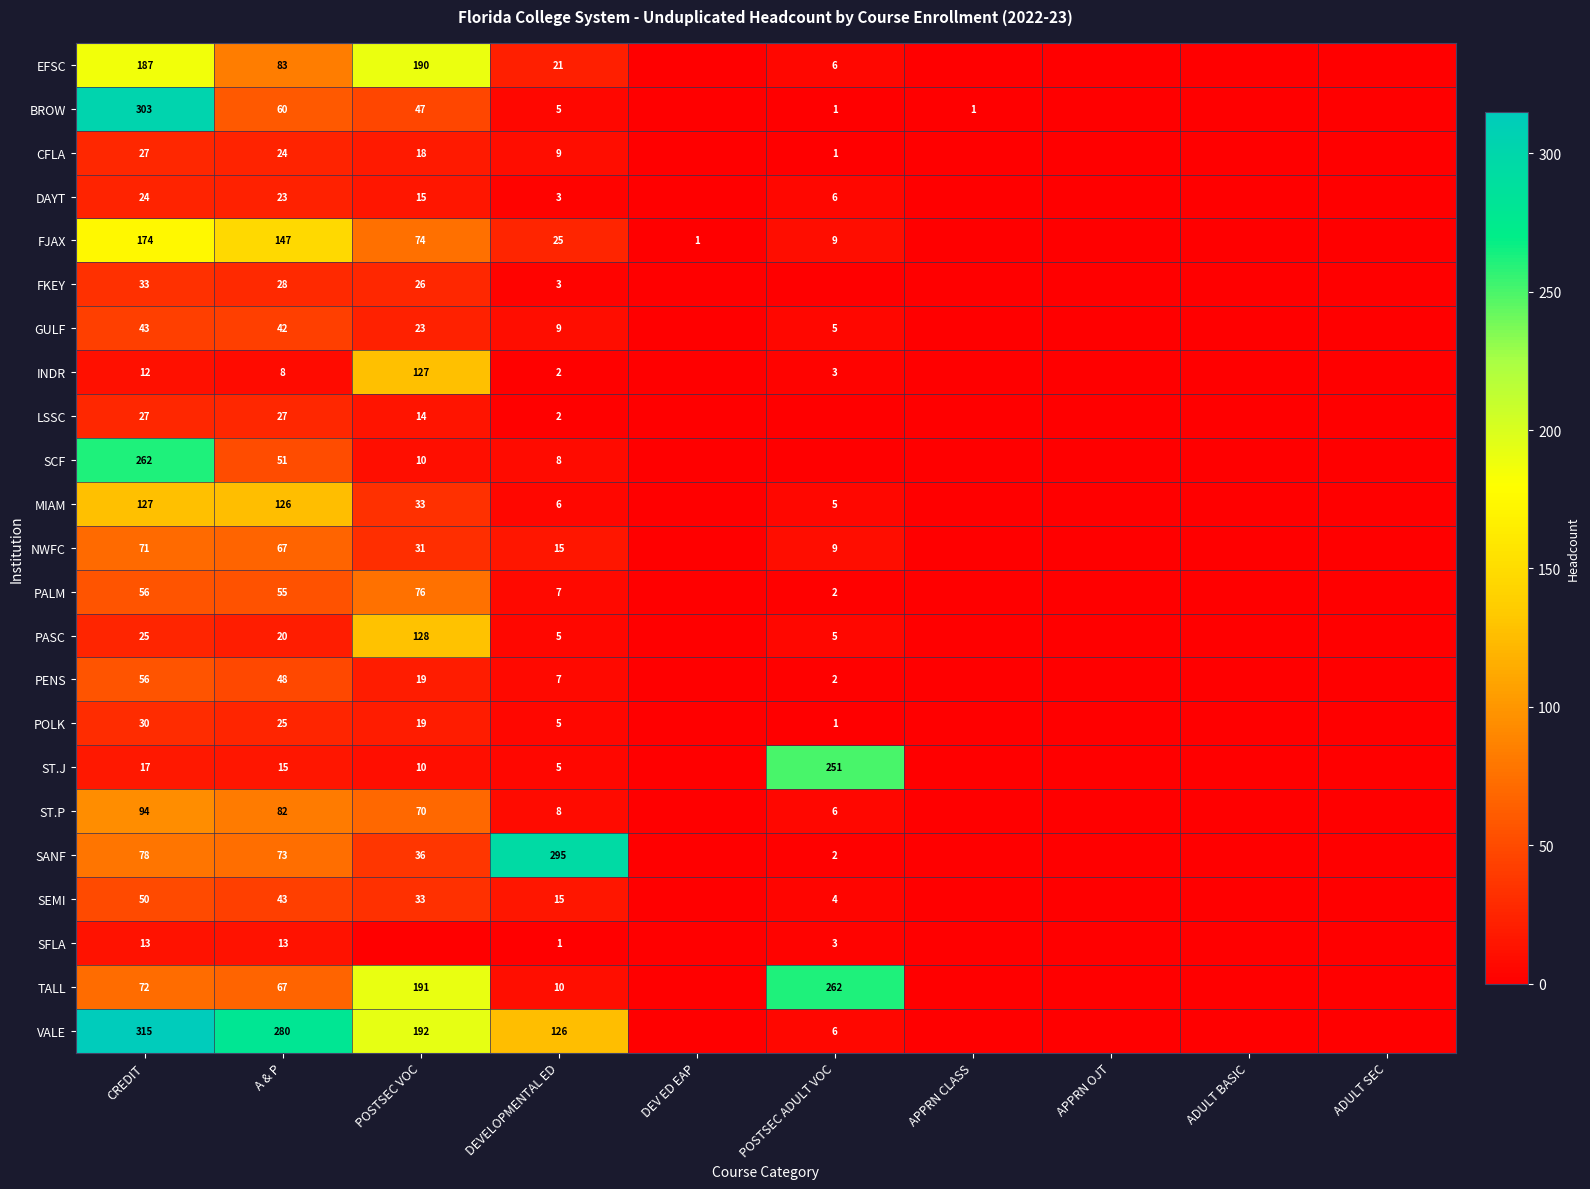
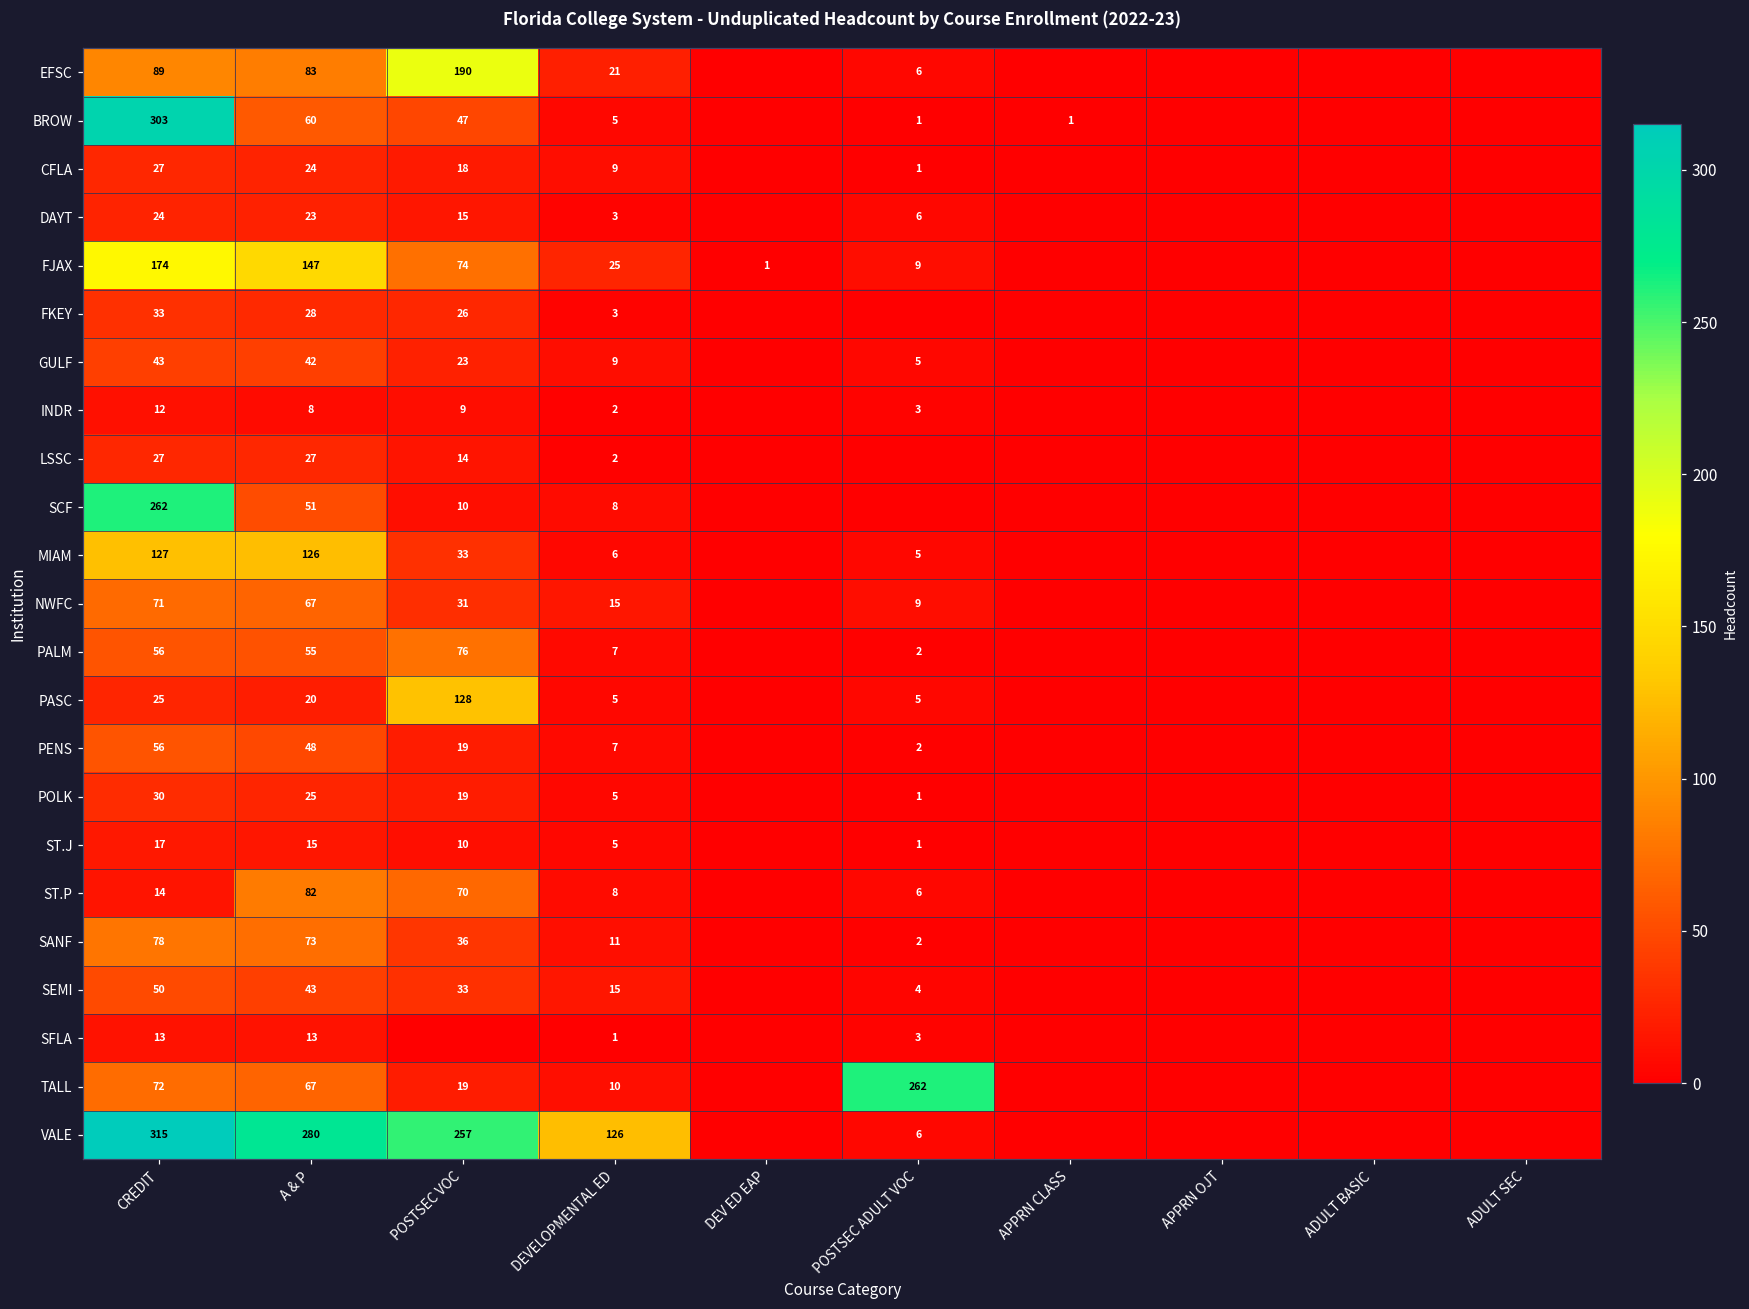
EFSC, CREDIT: 187 -> 89
INDR, POSTSEC VOC: 127 -> 9
ST.J, POSTSEC ADULT VOC: 251 -> 1
ST.P, CREDIT: 94 -> 14
SANF, DEVELOPMENTAL ED: 295 -> 11
TALL, POSTSEC VOC: 191 -> 19
VALE, POSTSEC VOC: 192 -> 257
